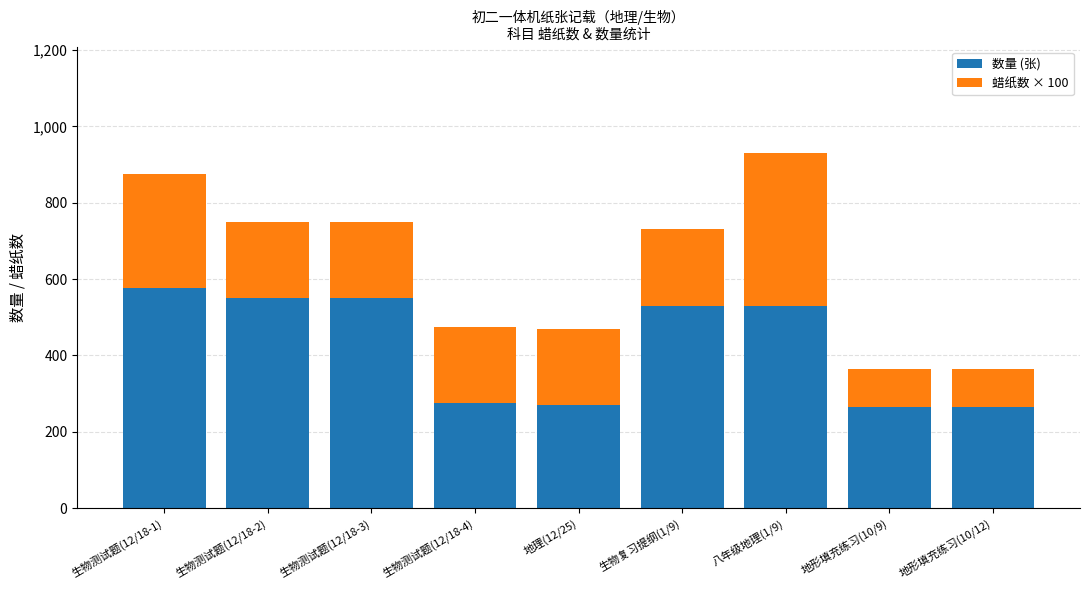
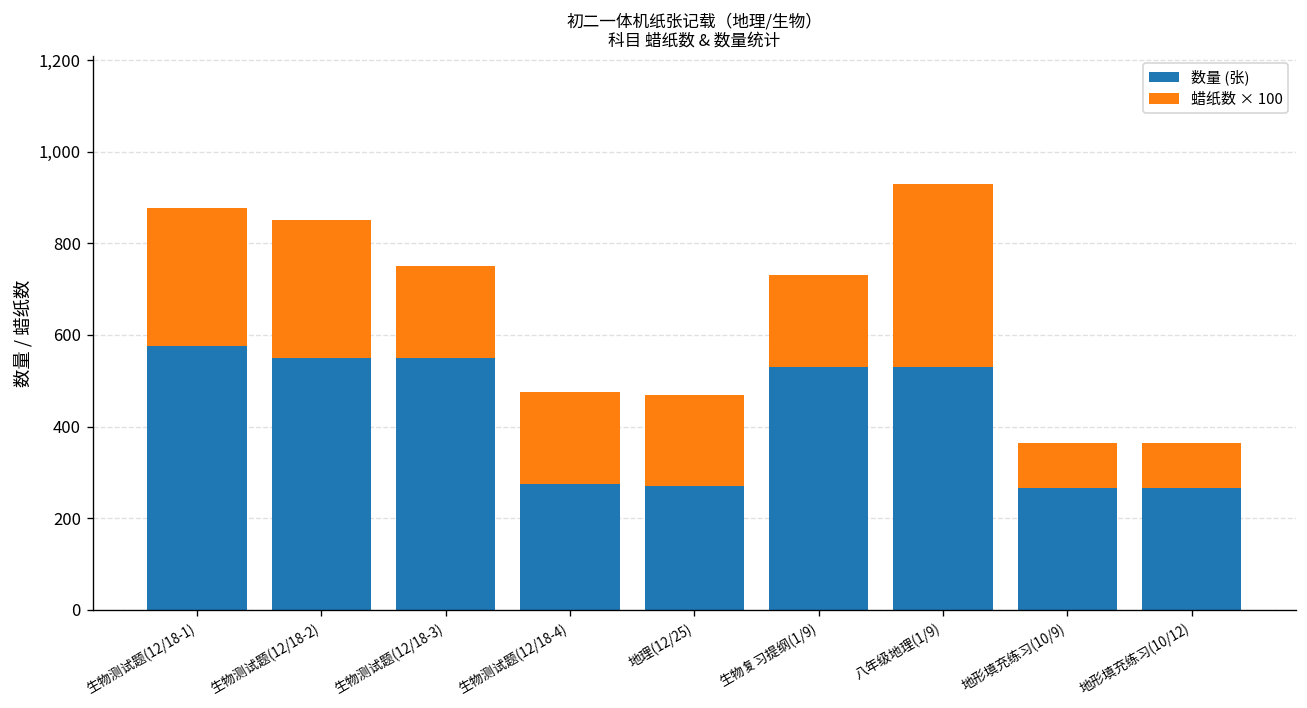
蜡纸数 × 100, 生物测试题(12/18-2): 200 -> 300
